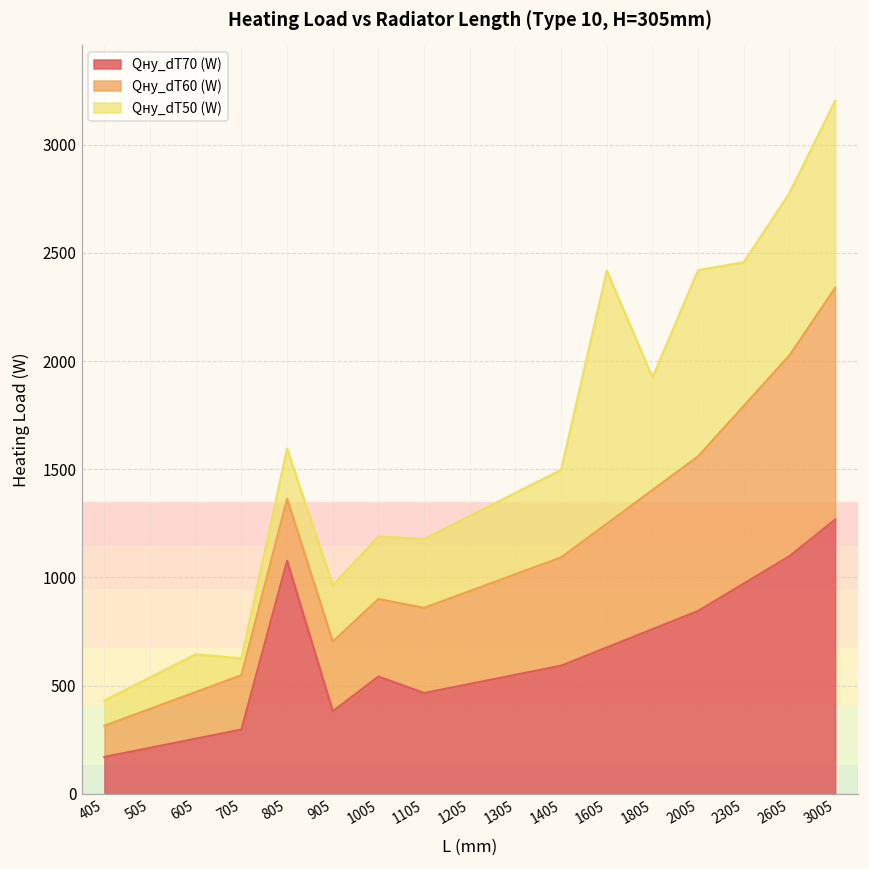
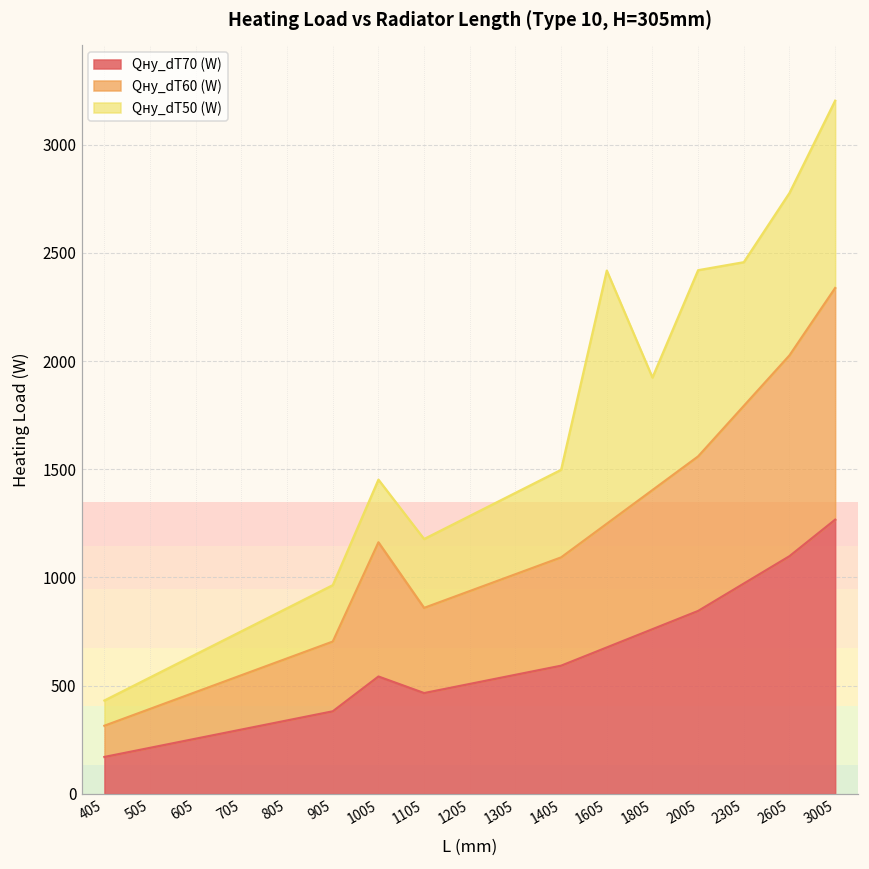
Qну_dT50 (W), 705: 80 -> 200
Qну_dT70 (W), 805: 1080 -> 340
Qну_dT60 (W), 1005: 360 -> 620
